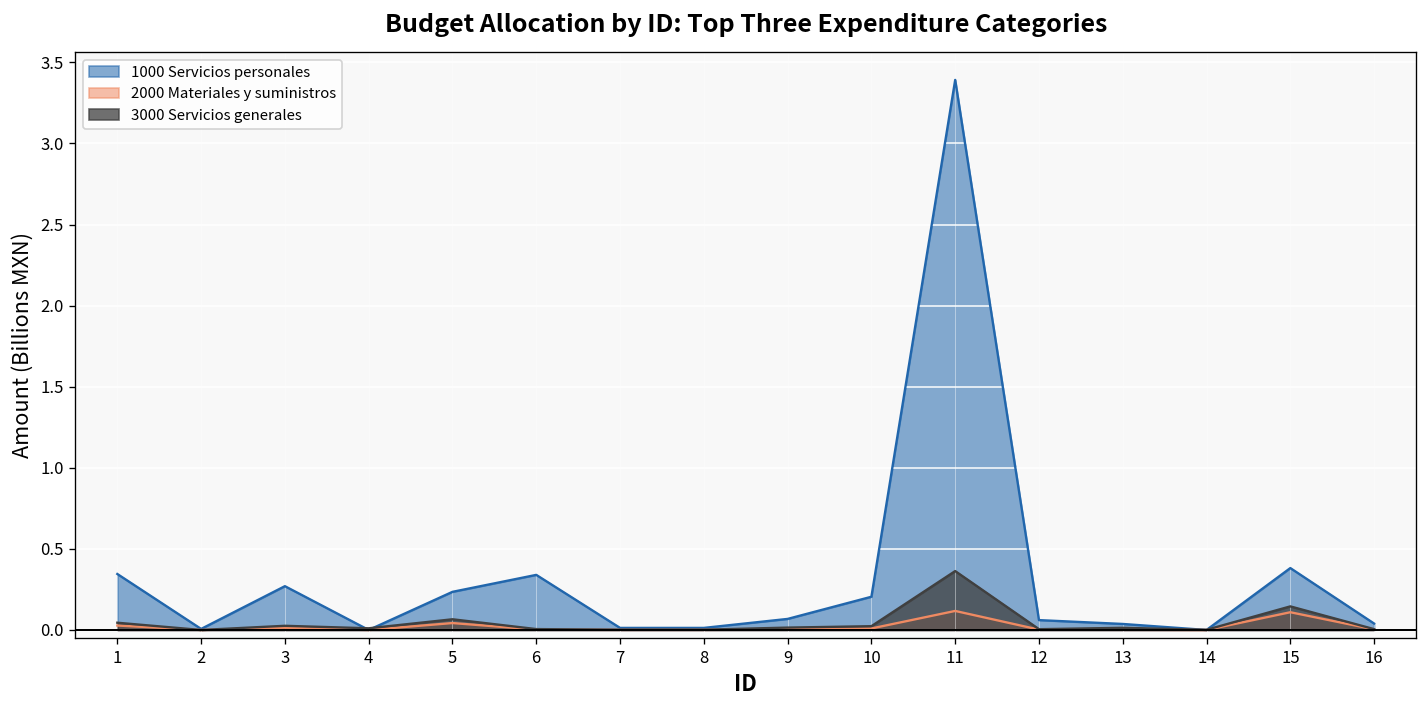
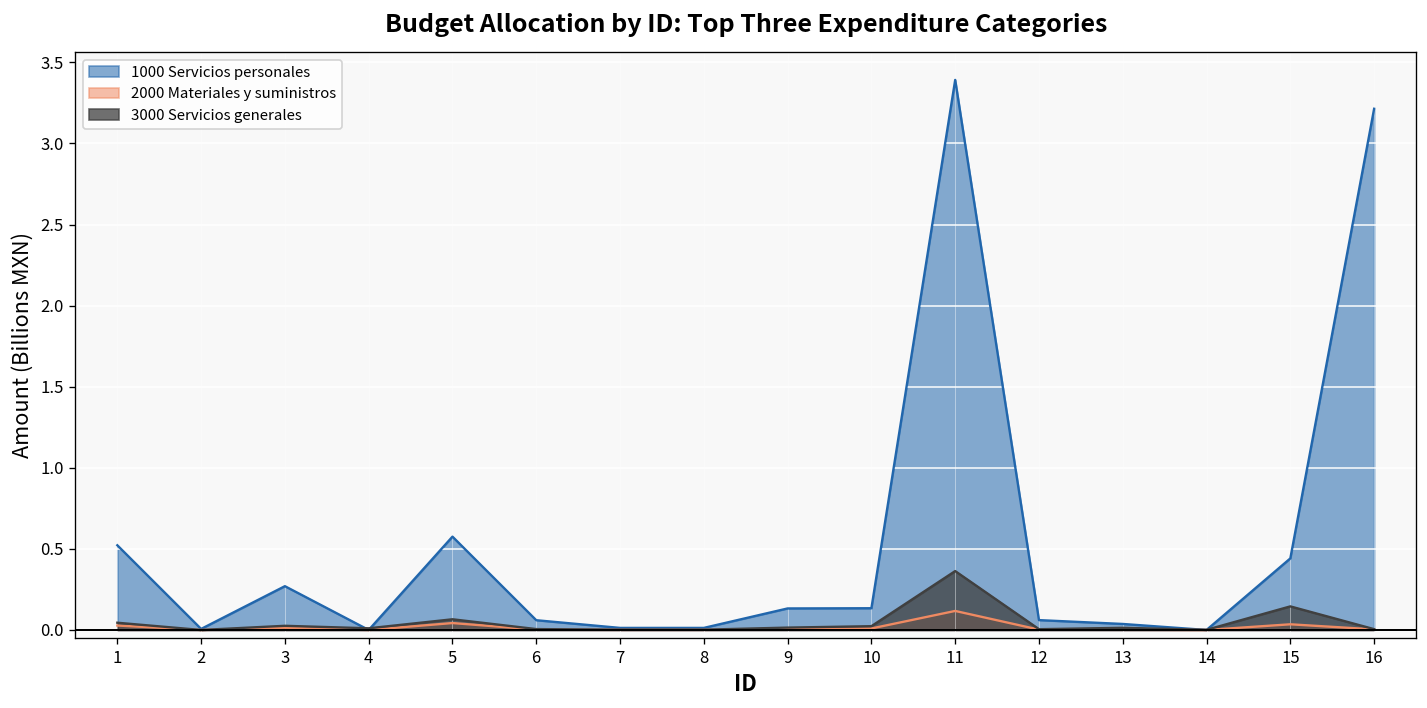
1000 Servicios personales, 1: 0.35 -> 0.52
1000 Servicios personales, 5: 0.24 -> 0.58
1000 Servicios personales, 6: 0.34 -> 0.06
1000 Servicios personales, 9: 0.07 -> 0.13
1000 Servicios personales, 10: 0.20 -> 0.13
1000 Servicios personales, 15: 0.38 -> 0.44
2000 Materiales y suministros, 15: 0.11 -> 0.03
1000 Servicios personales, 16: 0.04 -> 3.21
